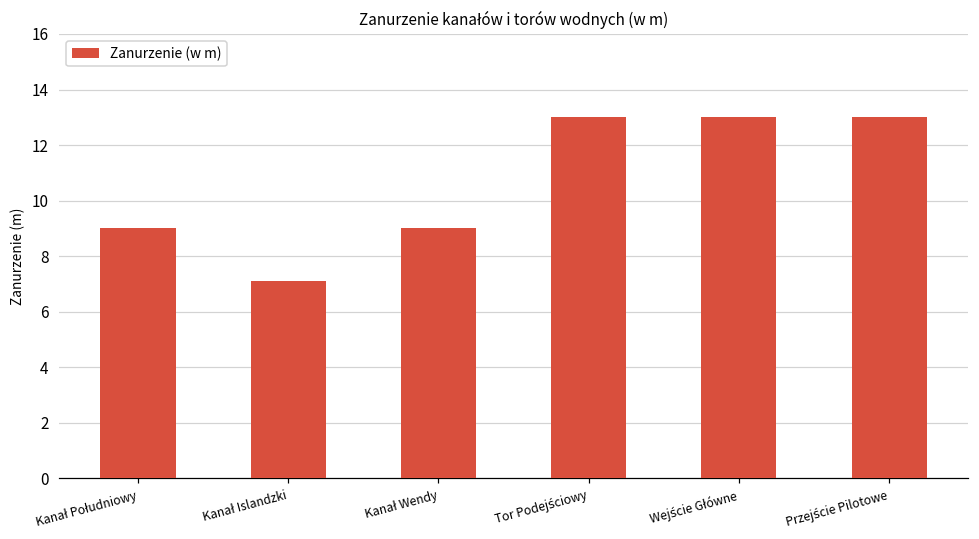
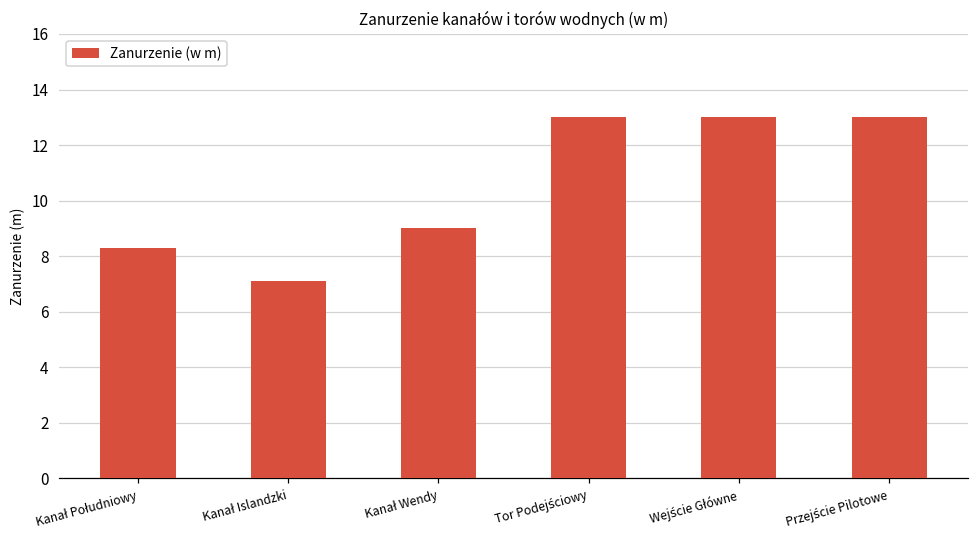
Kanał Południowy: 9.0 -> 8.3
